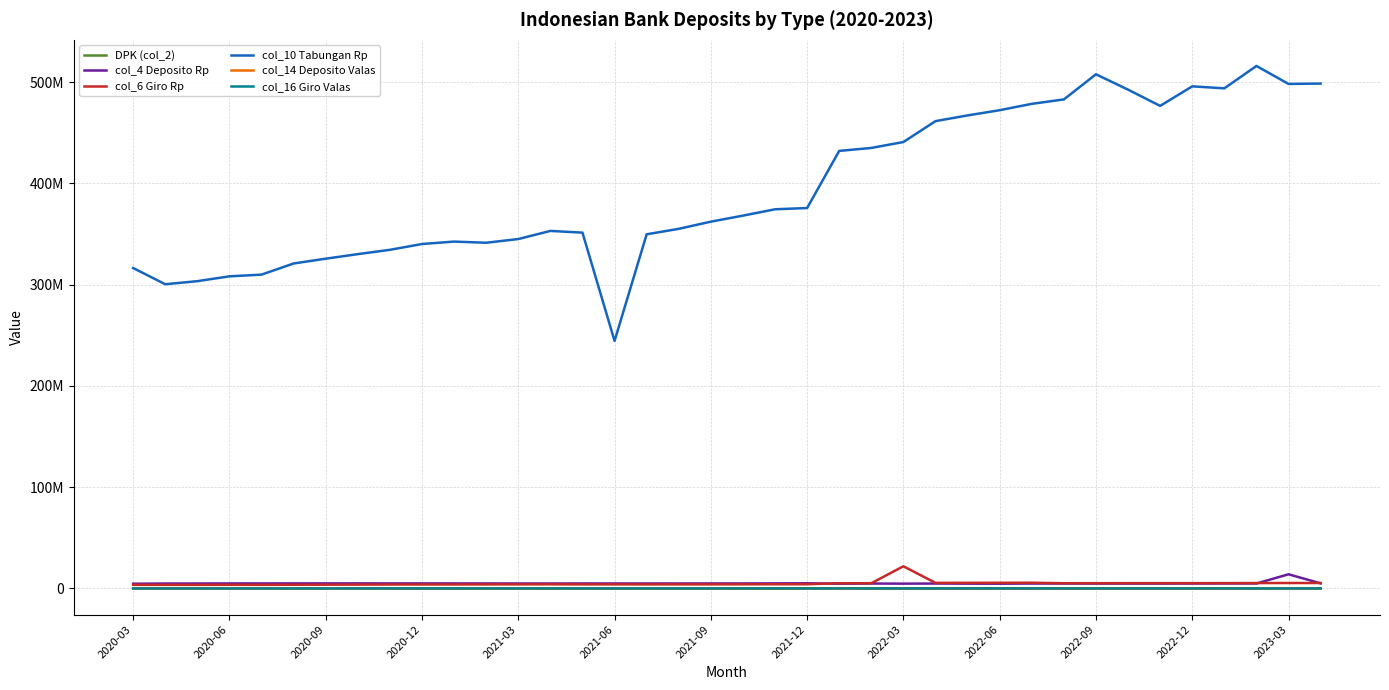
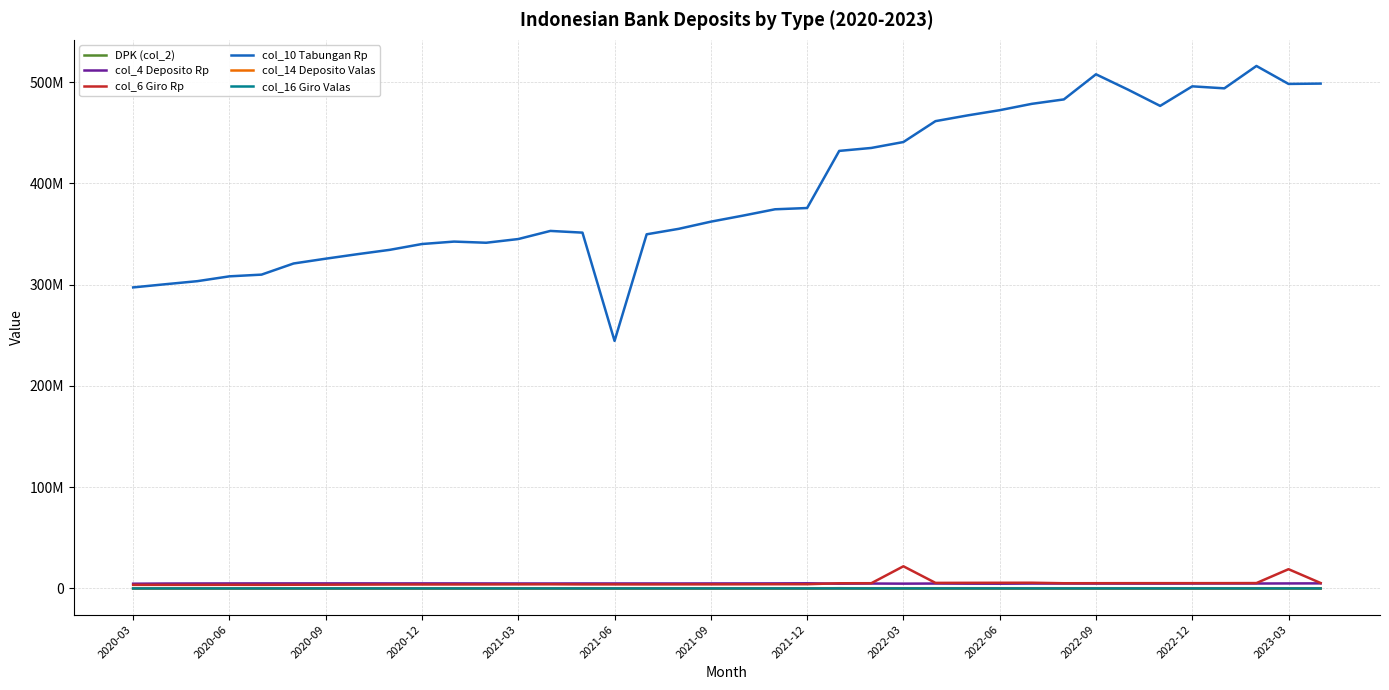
col_10 Tabungan Rp, 2020-03: 316000000 -> 297000000
col_4 Deposito Rp, 2023-03: 14000000 -> 5000000
col_6 Giro Rp, 2023-03: 5000000 -> 19000000
